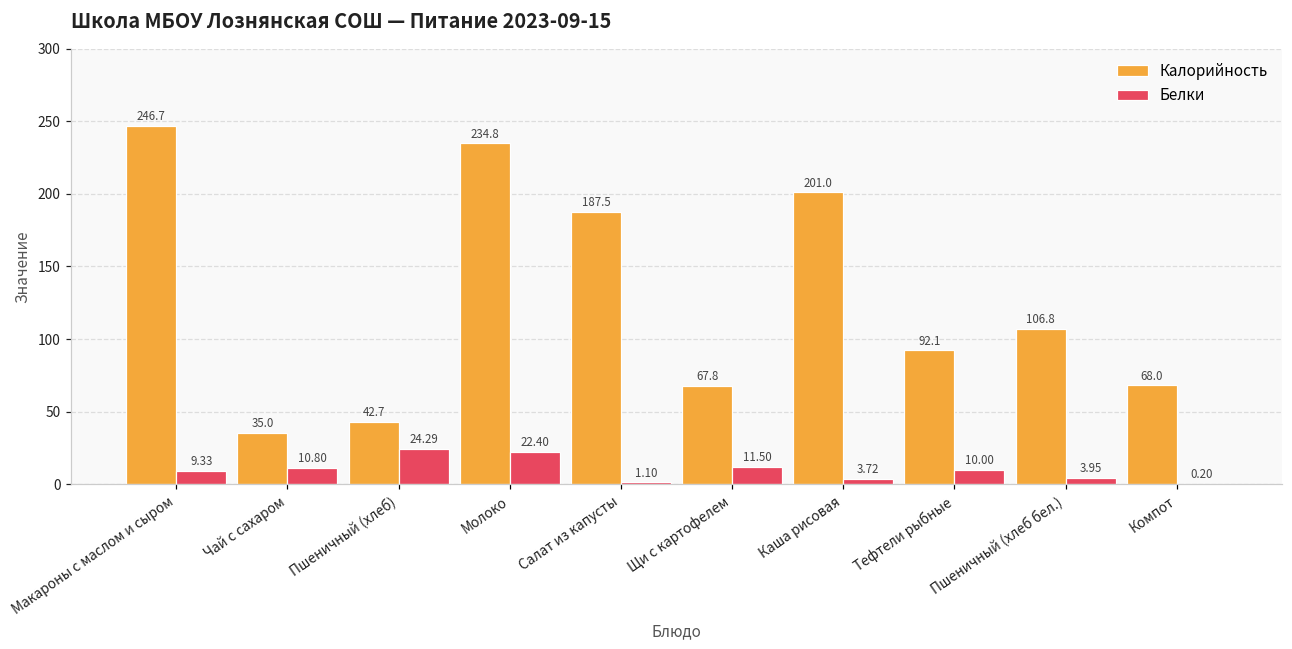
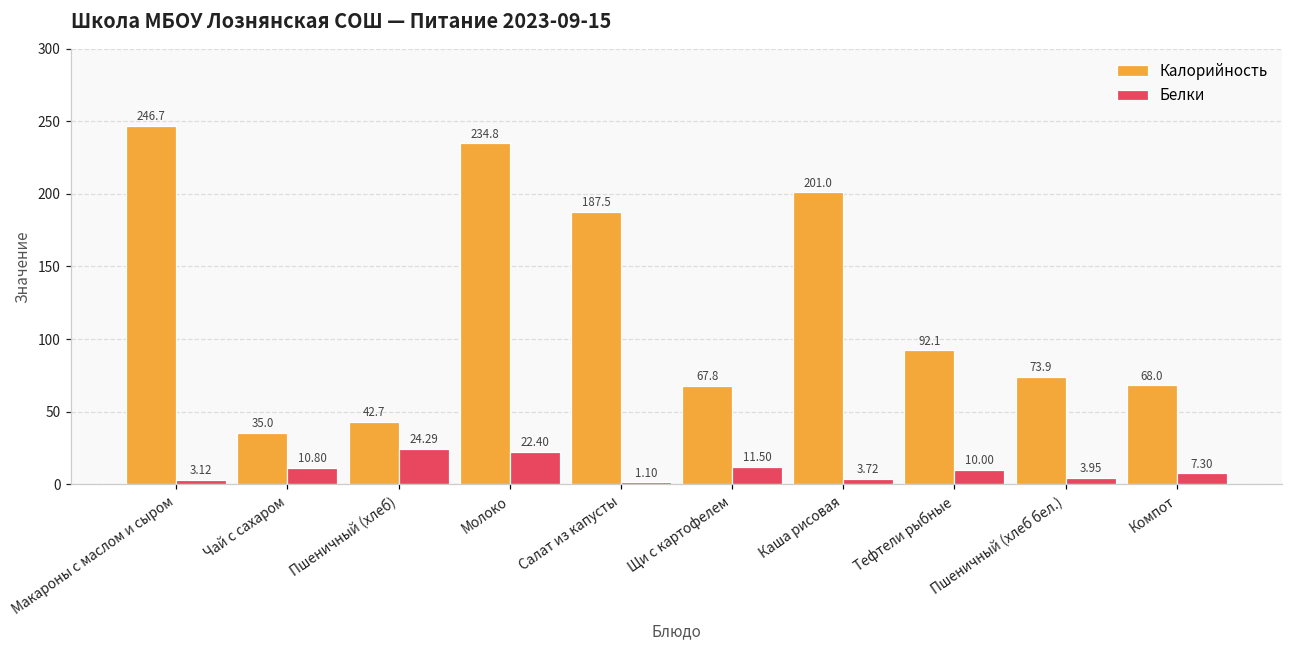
Белки, Макароны с маслом и сыром: 9.33 -> 3.12
Калорийность, Пшеничный (хлеб бел.): 106.8 -> 73.9
Белки, Компот: 0.20 -> 7.30
